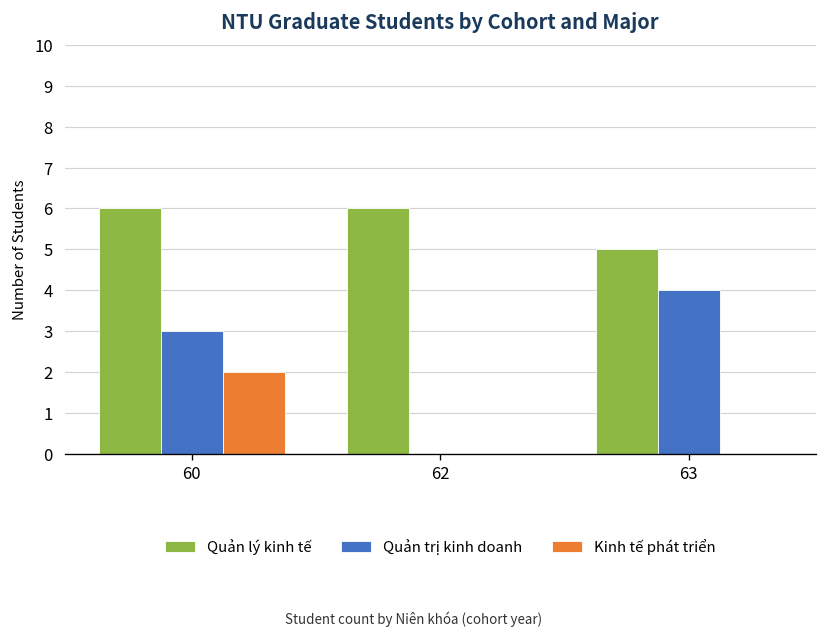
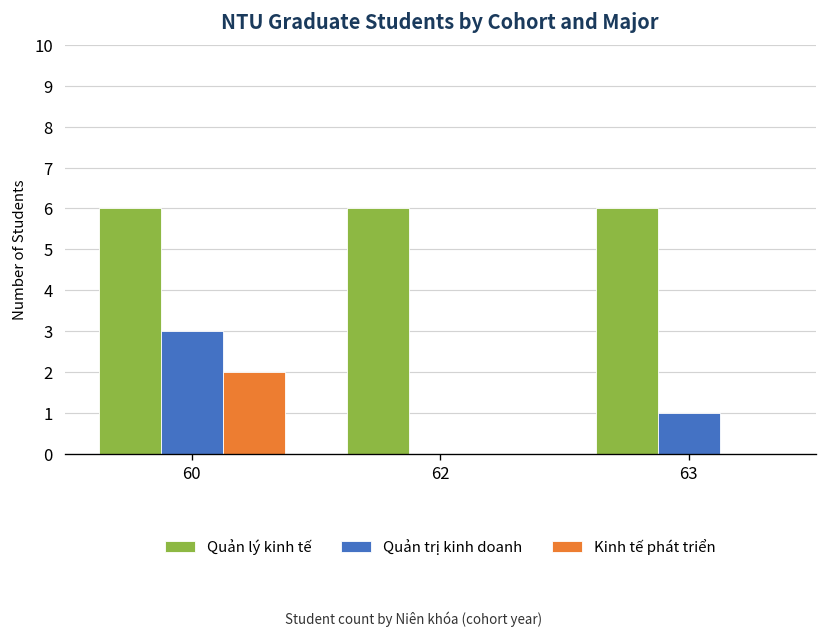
Quản lý kinh tế, 63: 5 -> 6
Quản trị kinh doanh, 63: 4 -> 1
